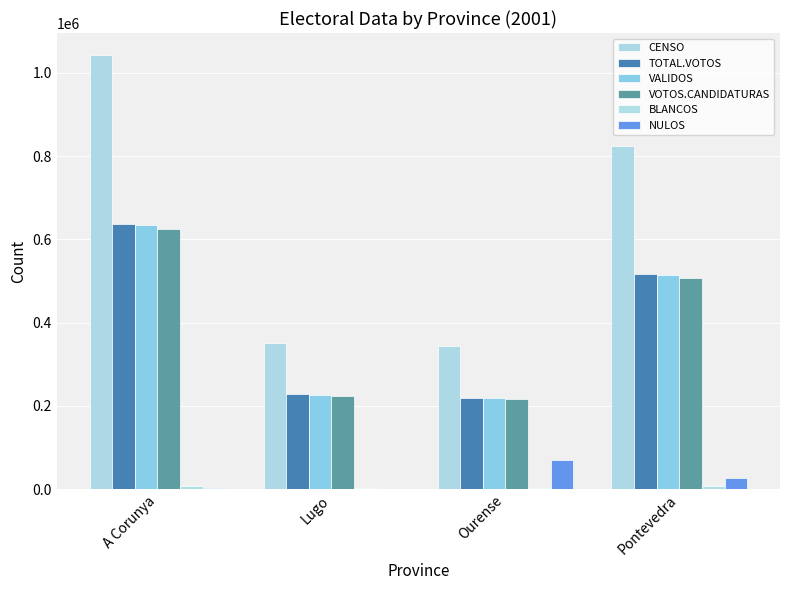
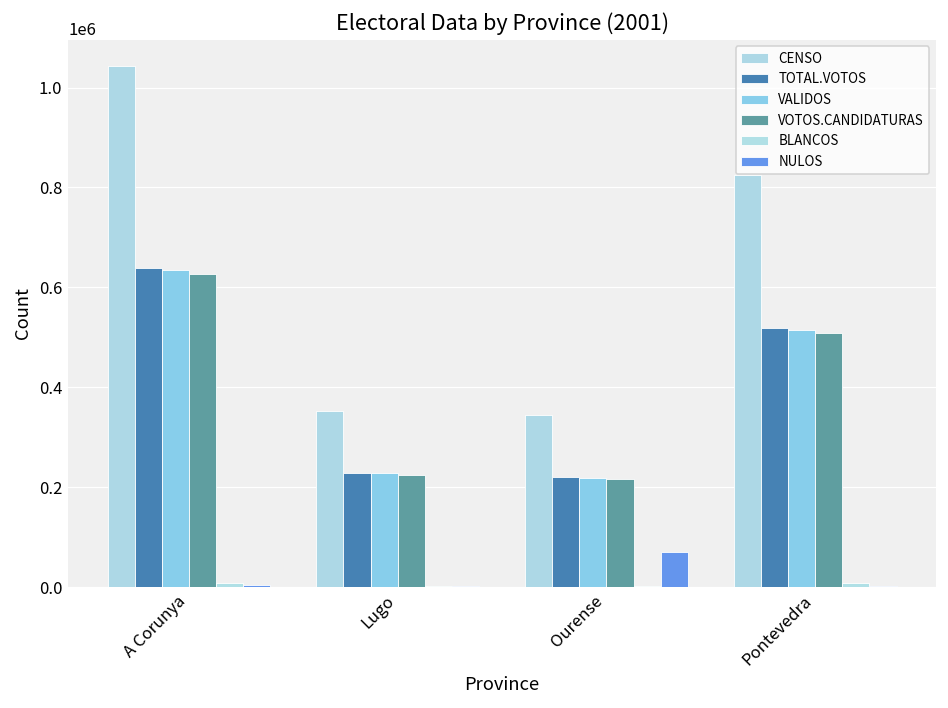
NULOS, Pontevedra: 30000 -> 0
